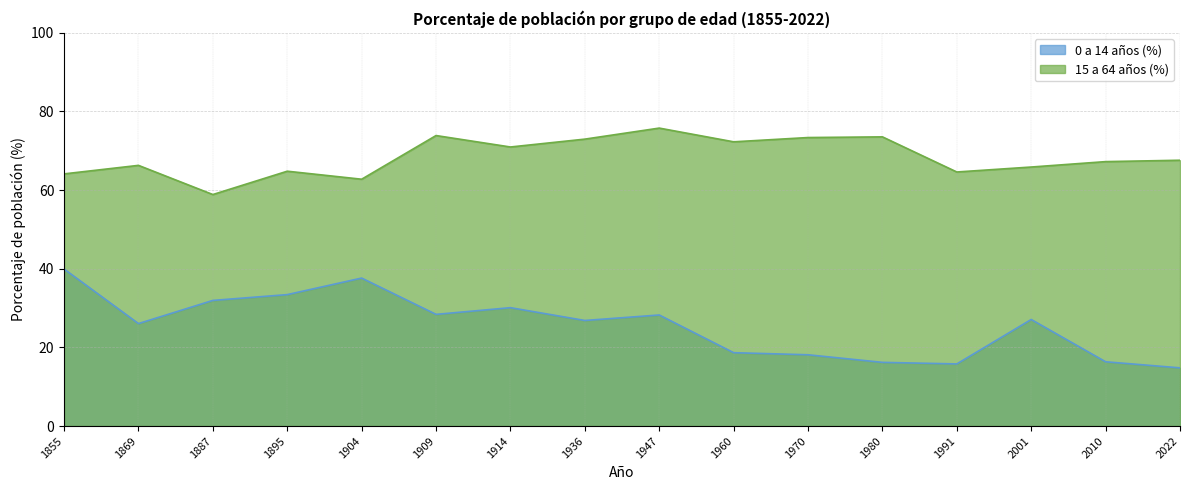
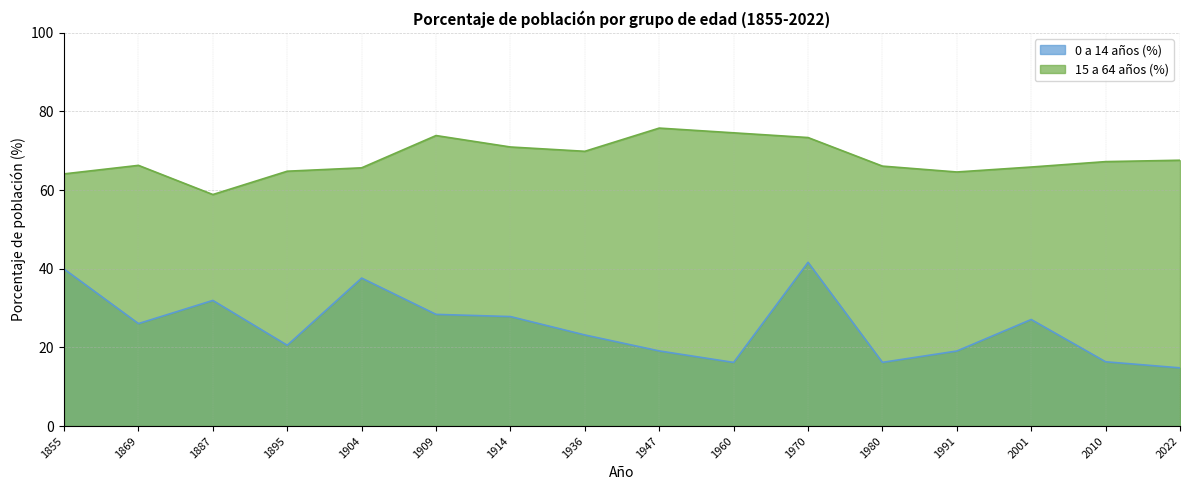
0 a 14 años (%), 1895: 33 -> 21
15 a 64 años (%), 1904: 63 -> 66
0 a 14 años (%), 1914: 30 -> 28
0 a 14 años (%), 1936: 27 -> 23
15 a 64 años (%), 1936: 73 -> 70
0 a 14 años (%), 1947: 28 -> 19
0 a 14 años (%), 1960: 19 -> 16
15 a 64 años (%), 1960: 72 -> 75
0 a 14 años (%), 1970: 18 -> 42
15 a 64 años (%), 1980: 74 -> 66
0 a 14 años (%), 1991: 16 -> 19
